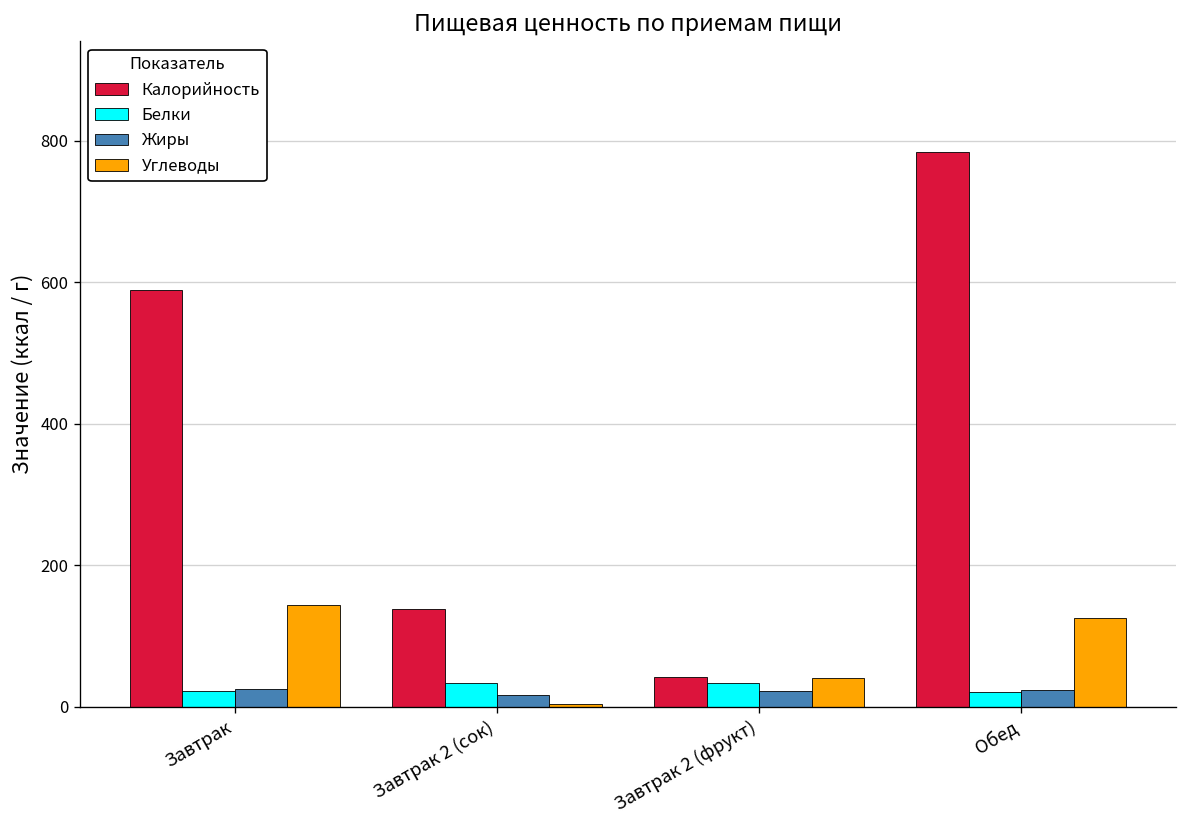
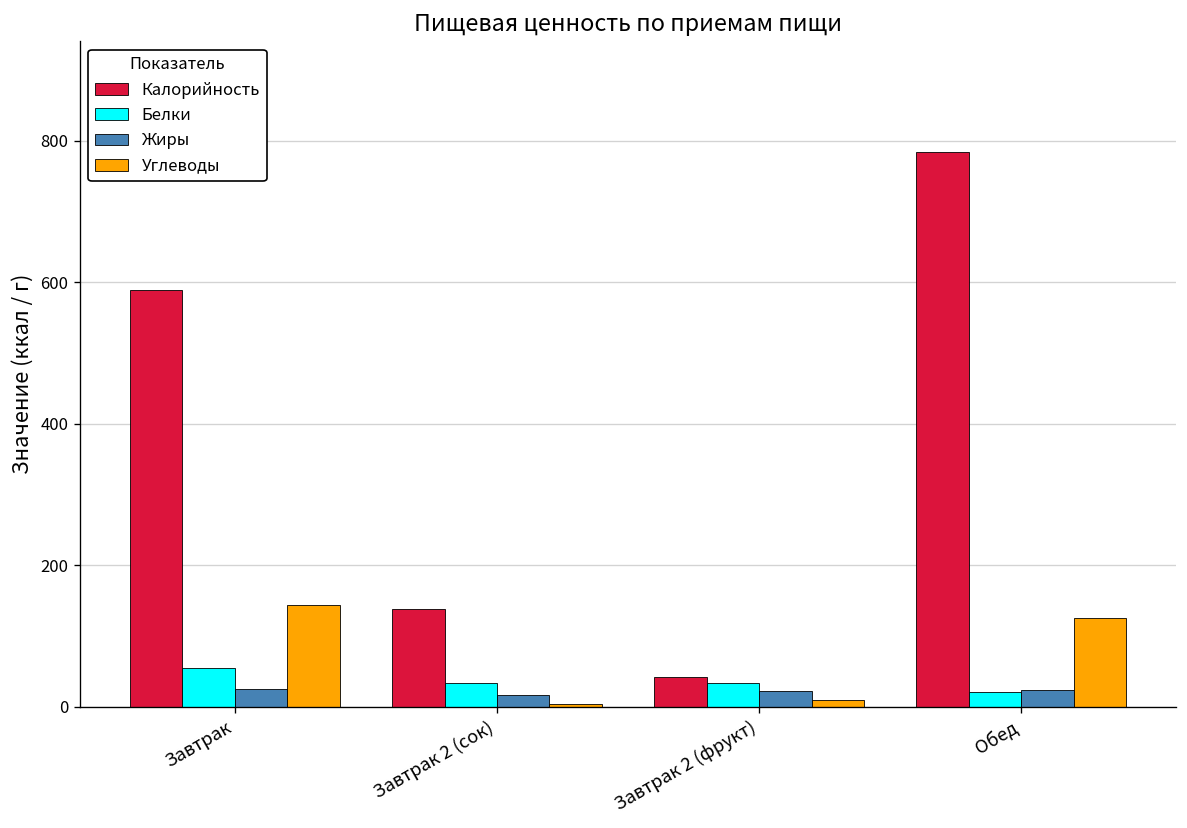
Белки, Завтрак: 20 -> 60
Углеводы, Завтрак 2 (фрукт): 40 -> 10
